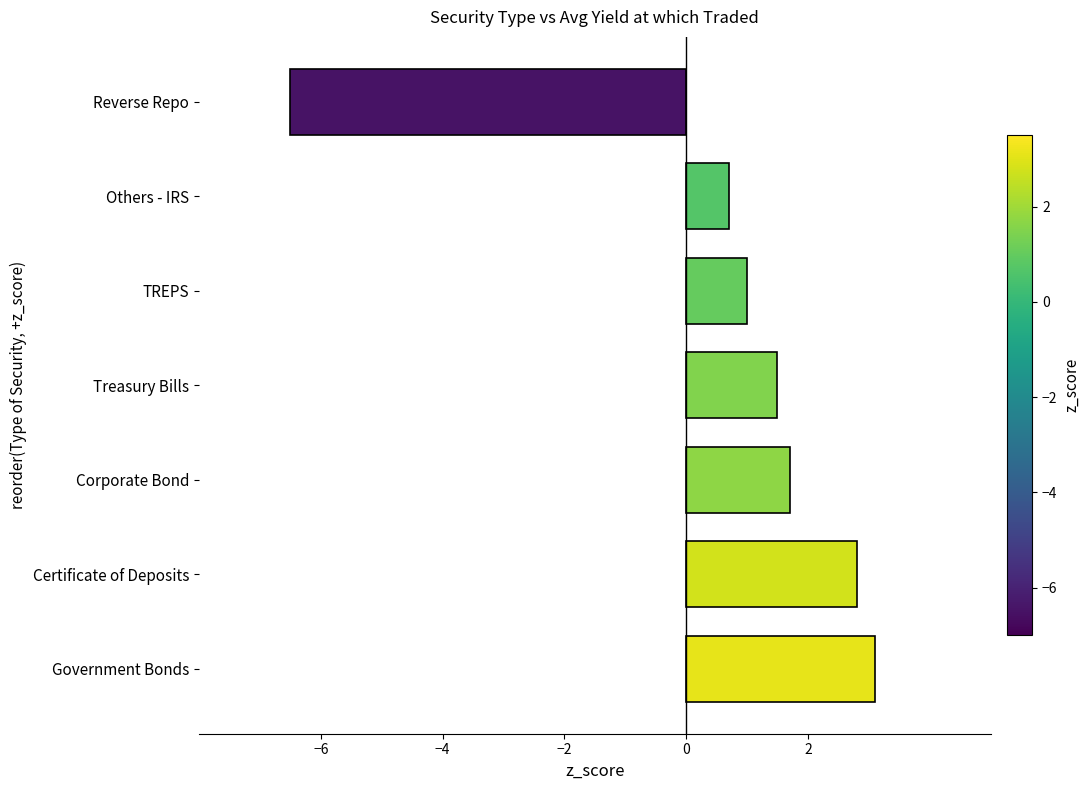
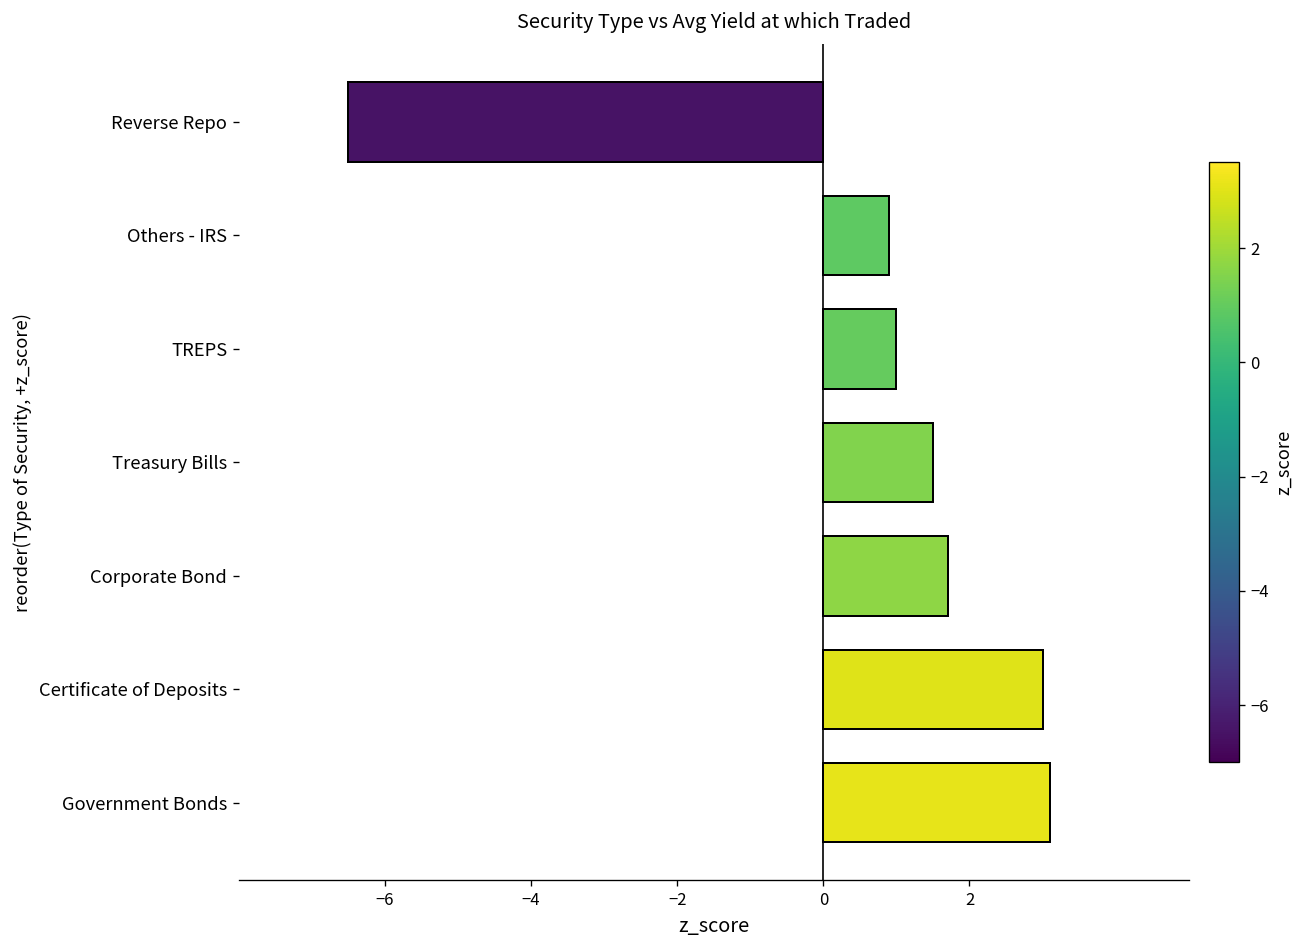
Others - IRS: 0.7 -> 0.9
Certificate of Deposits: 2.8 -> 3.0
